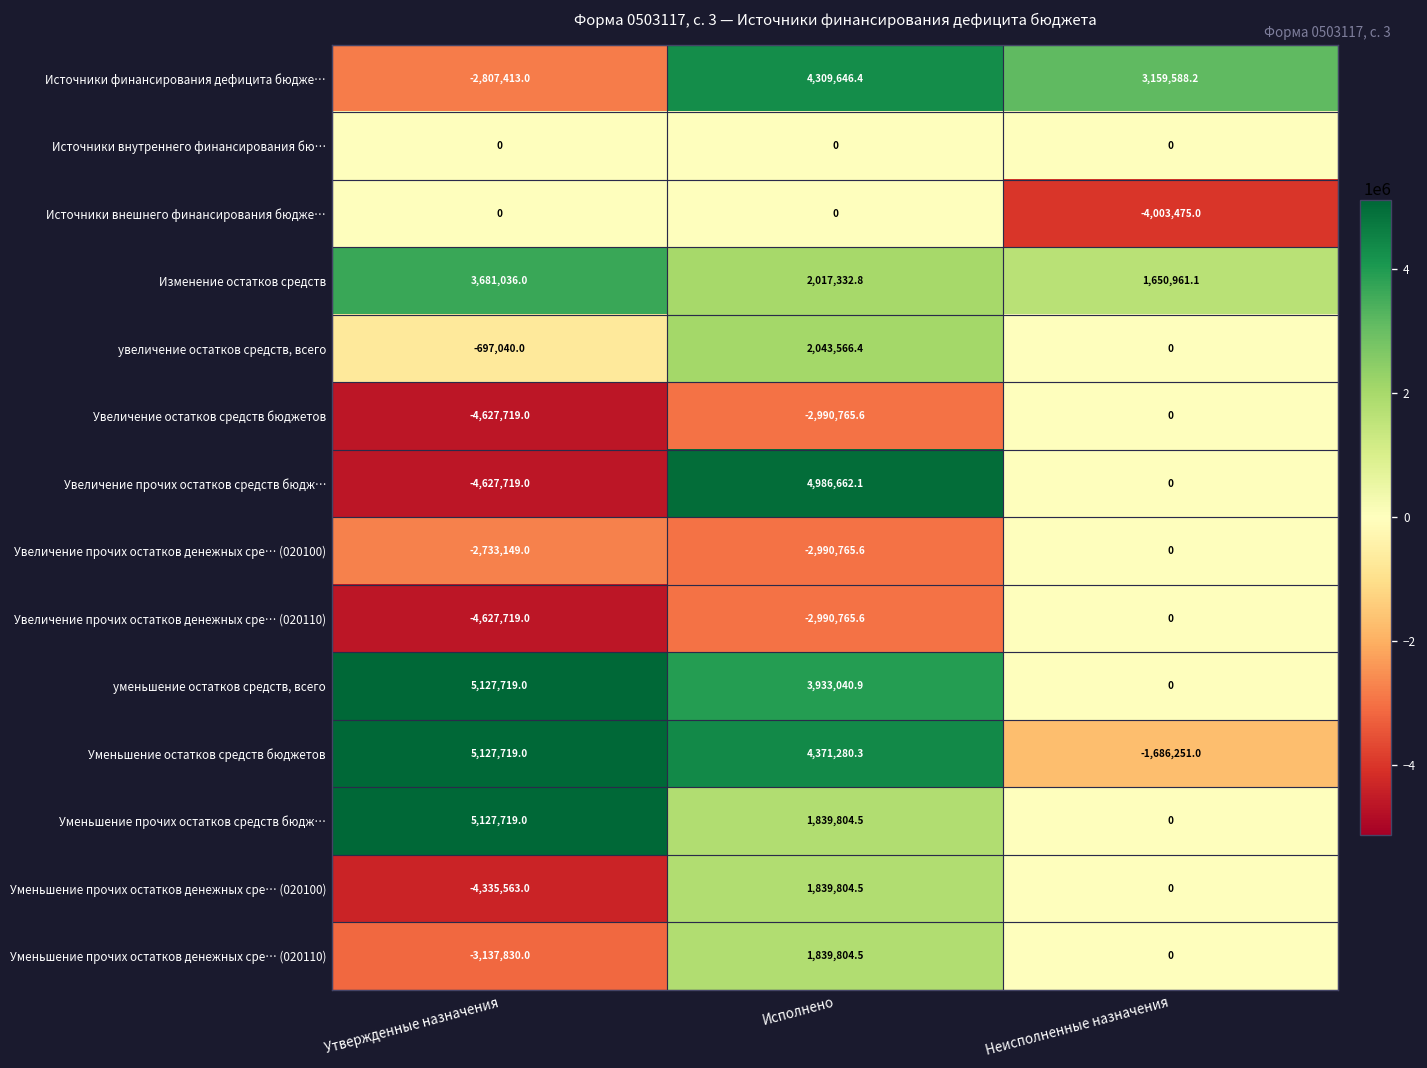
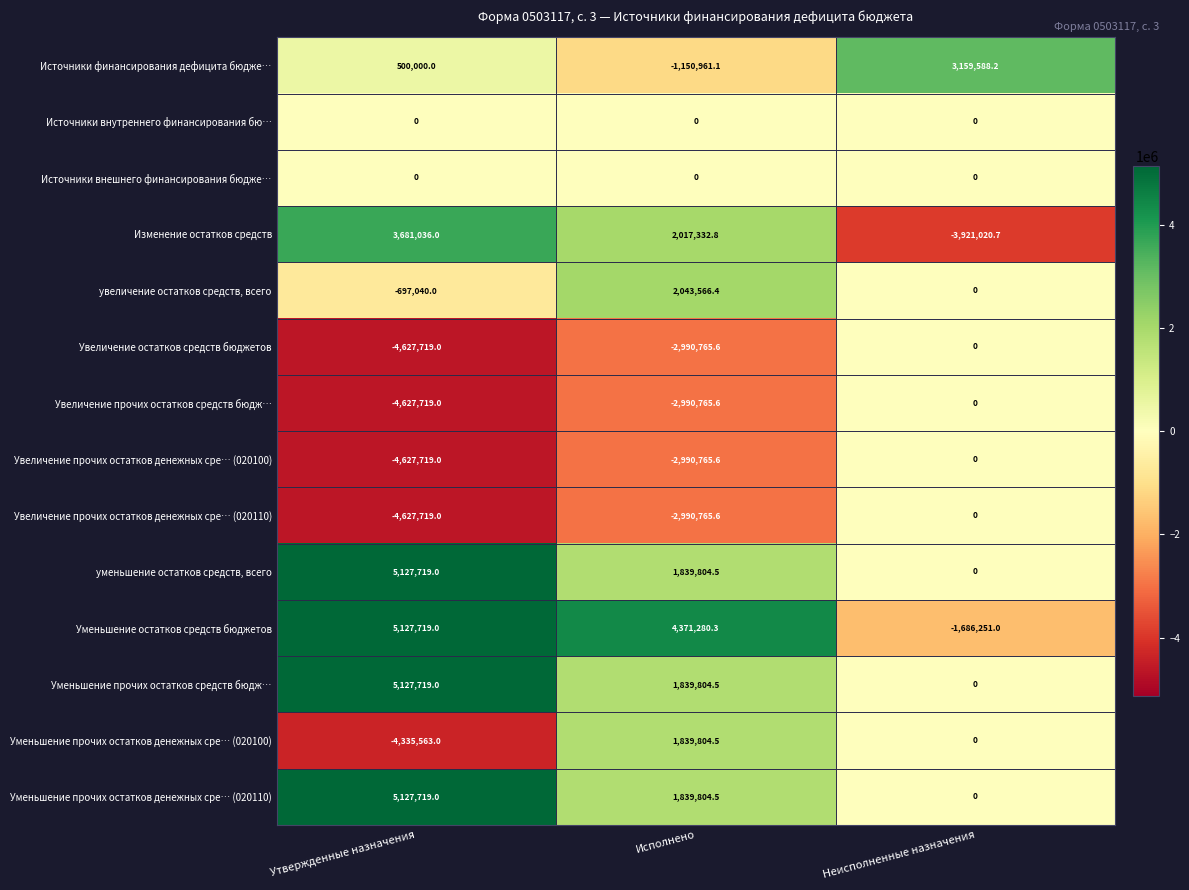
Источники финансирования дефицита бюдже…, Утвержденные назначения: -2,807,413.0 -> 500,000.0
Источники финансирования дефицита бюдже…, Исполнено: 4,309,646.4 -> -1,150,961.1
Источники внешнего финансирования бюдже…, Неисполненные назначения: -4,003,475.0 -> 0
Изменение остатков средств, Неисполненные назначения: 1,650,961.1 -> -3,921,020.7
Увеличение прочих остатков средств бюдж…, Исполнено: 4,986,662.1 -> -2,990,765.6
Увеличение прочих остатков денежных сре… (020100), Утвержденные назначения: -2,733,149.0 -> -4,627,719.0
уменьшение остатков средств, всего, Исполнено: 3,933,040.9 -> 1,839,804.5
Уменьшение прочих остатков денежных сре… (020110), Утвержденные назначения: -3,137,830.0 -> 5,127,719.0
